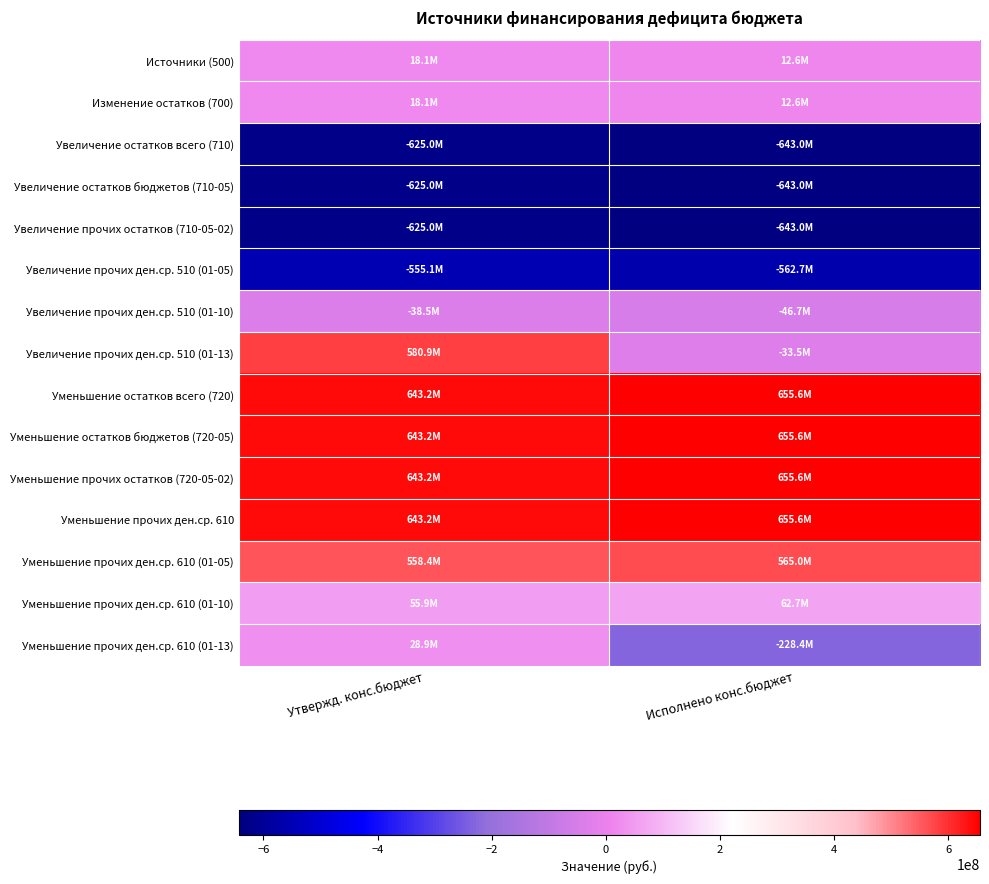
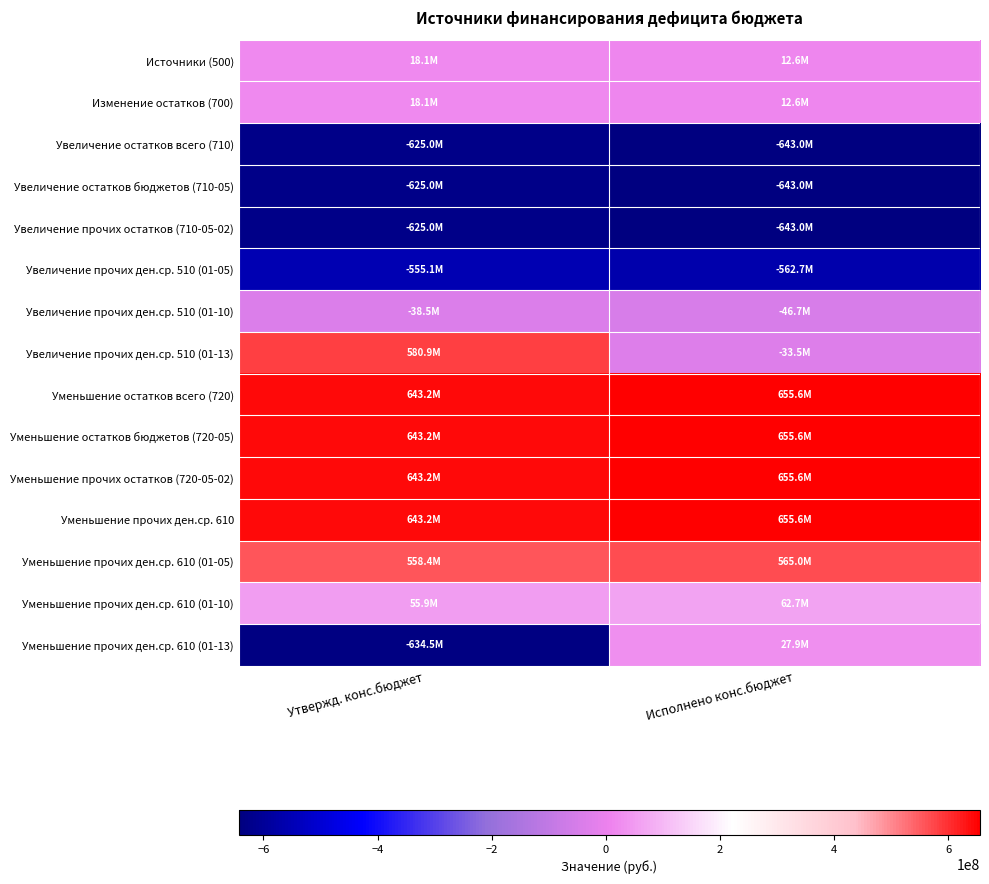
Уменьшение прочих ден.ср. 610 (01-13), Утвержд. конс.бюджет: 28.9M -> -634.5M
Уменьшение прочих ден.ср. 610 (01-13), Исполнено конс.бюджет: -228.4M -> 27.9M
